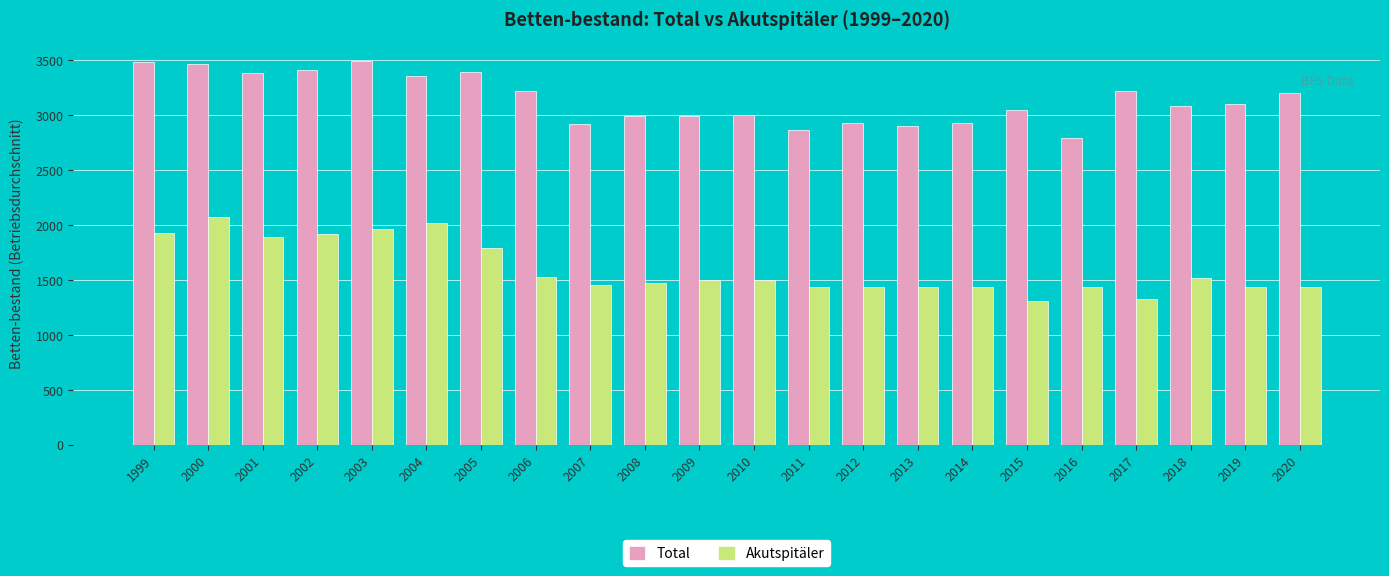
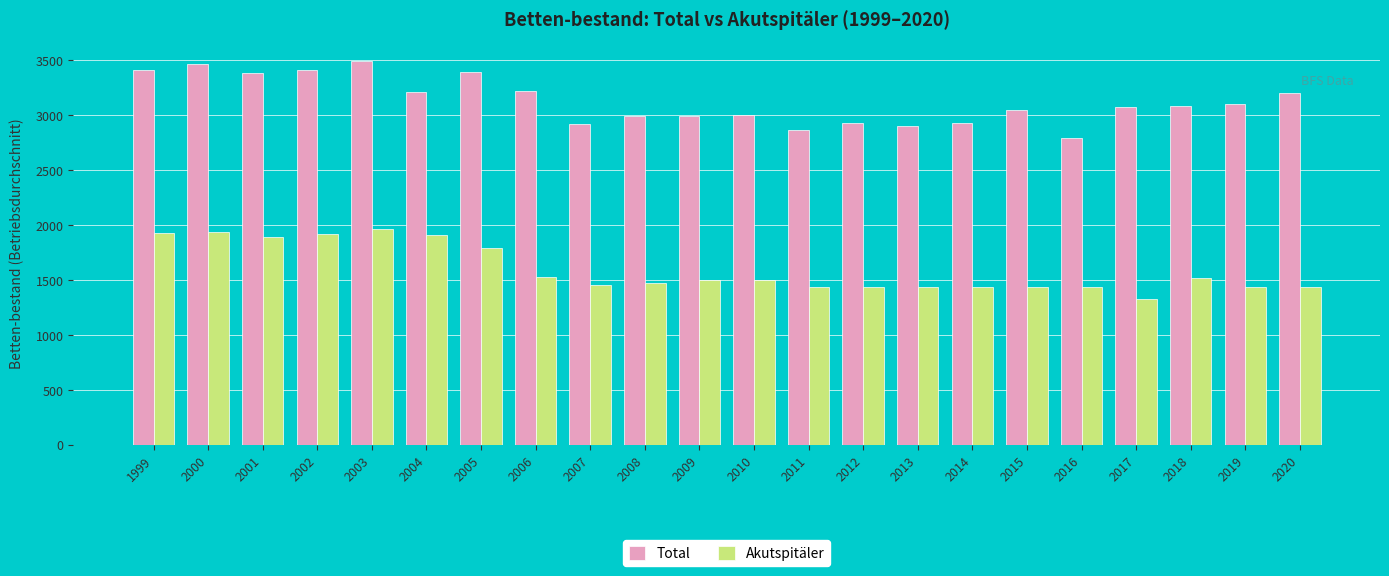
Total, 1999: 3480 -> 3410
Akutspitäler, 2000: 2070 -> 1940
Total, 2004: 3350 -> 3210
Akutspitäler, 2004: 2020 -> 1910
Akutspitäler, 2015: 1310 -> 1440
Total, 2017: 3220 -> 3070
